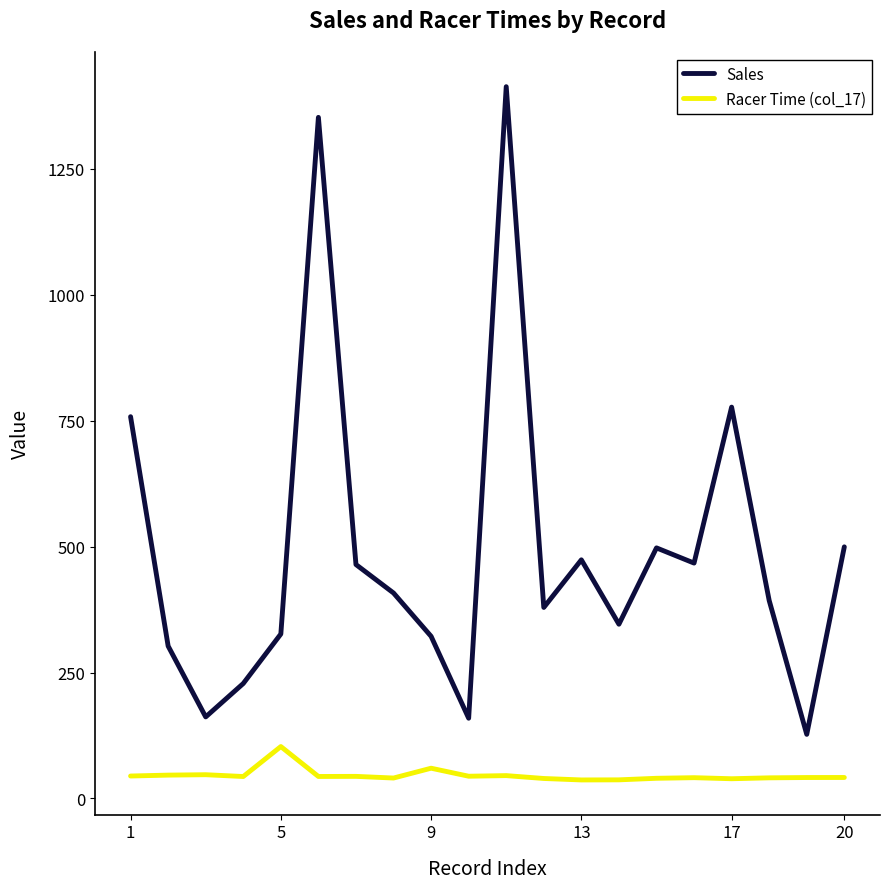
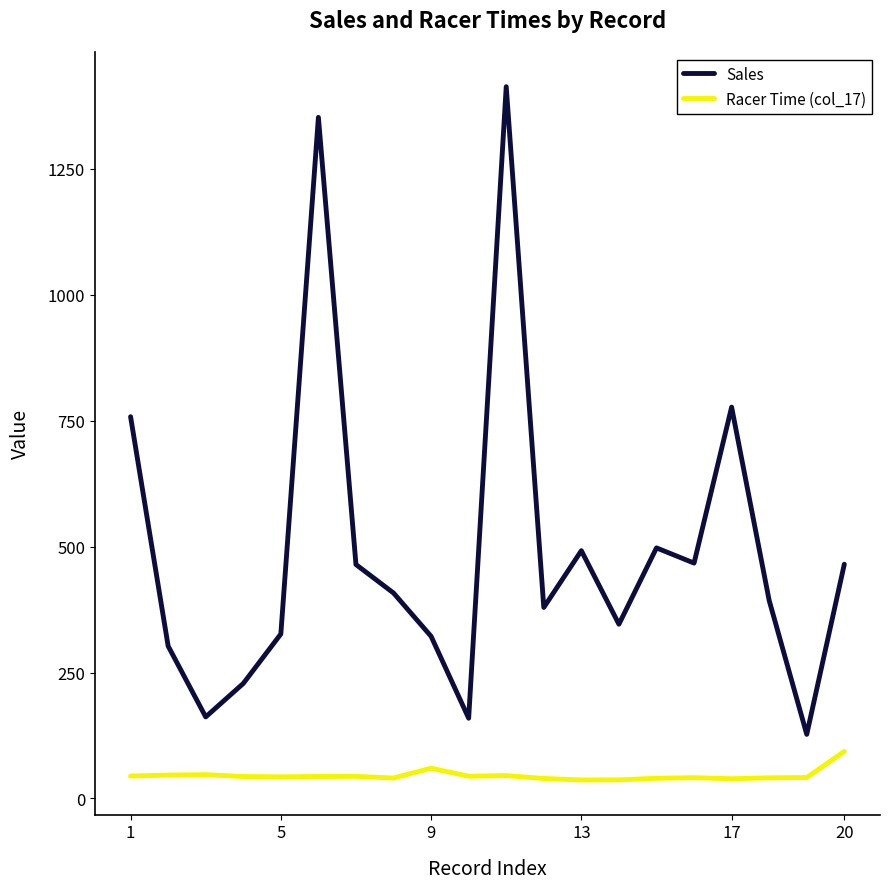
Racer Time (col_17), 5: 100 -> 40
Sales, 13: 470 -> 490
Sales, 20: 500 -> 470
Racer Time (col_17), 20: 40 -> 90
